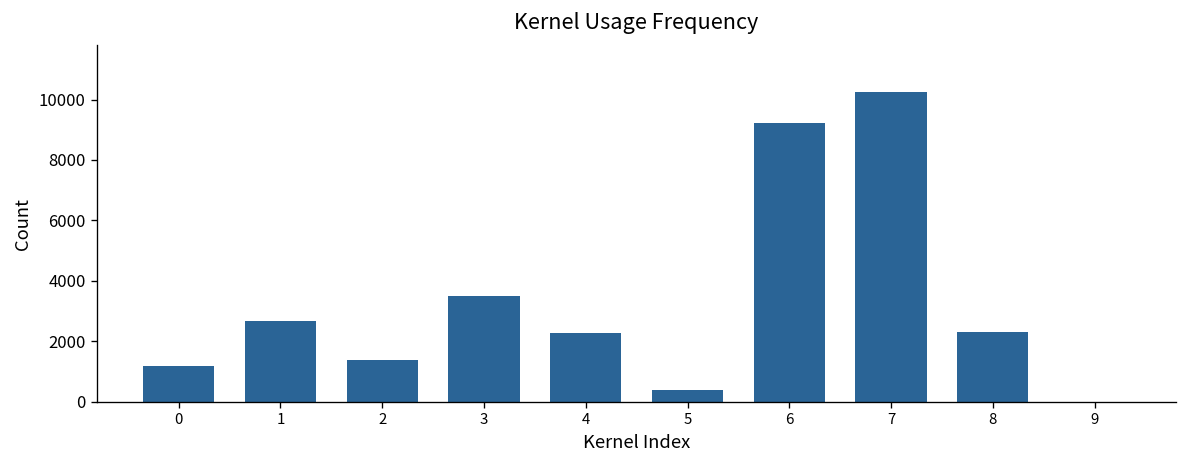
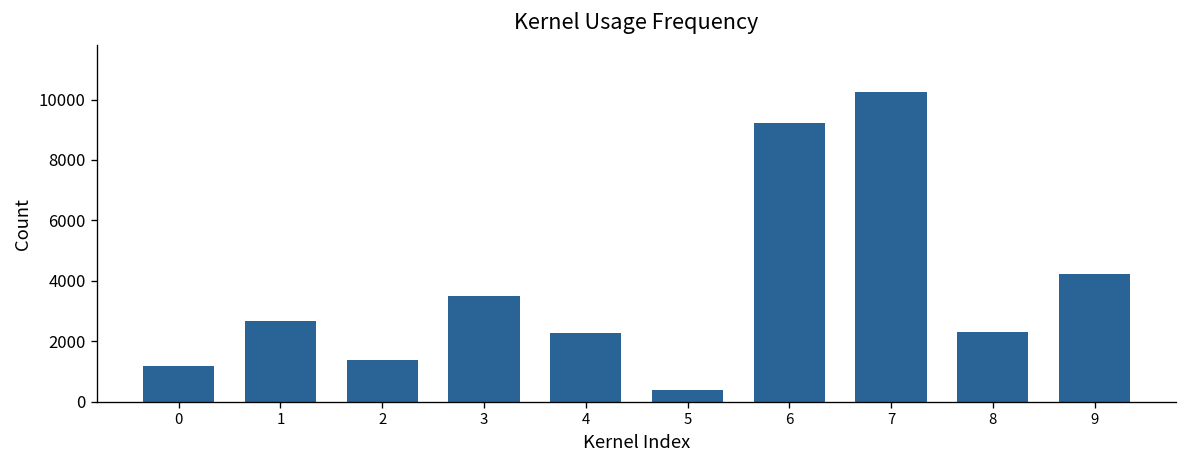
9: 0 -> 4200
